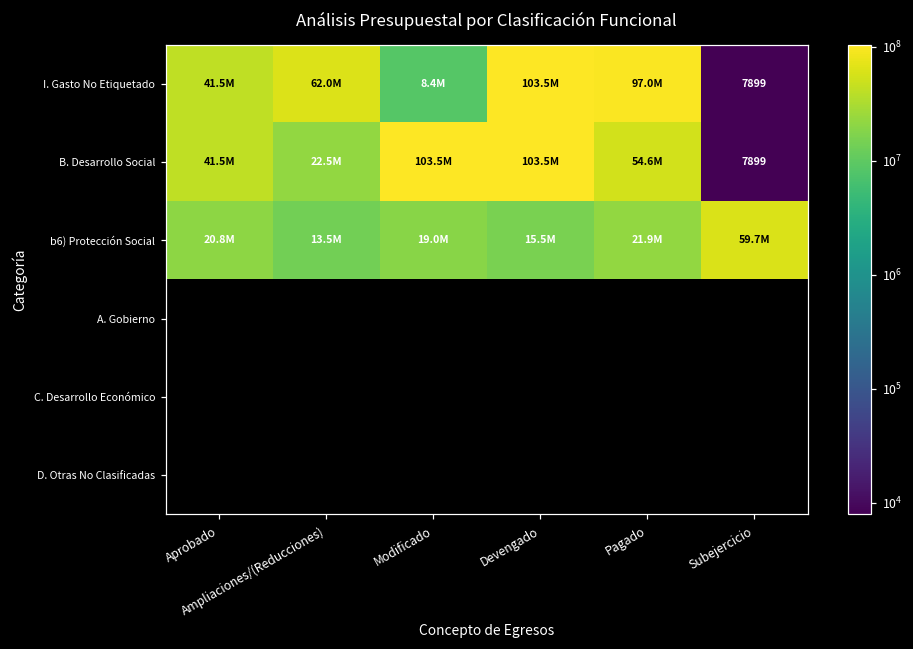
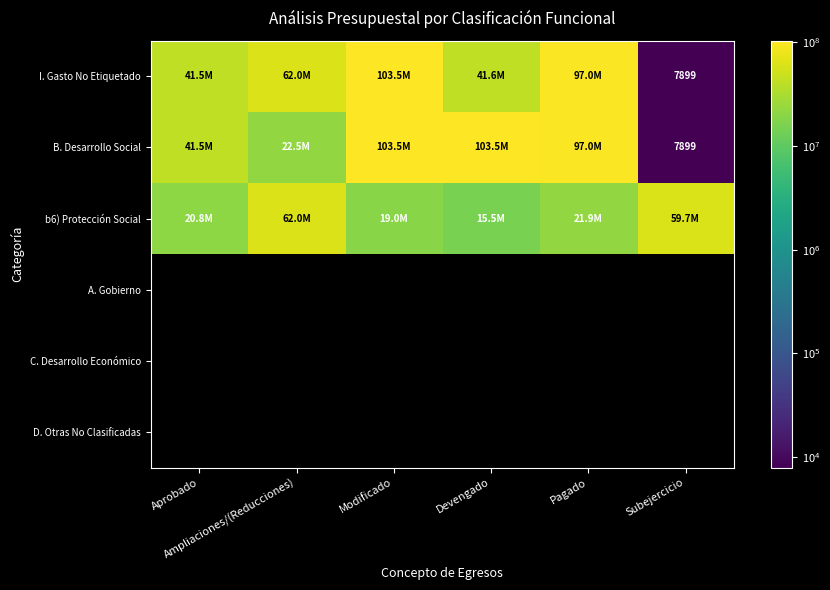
I. Gasto No Etiquetado, Modificado: 8.4M -> 103.5M
I. Gasto No Etiquetado, Devengado: 103.5M -> 41.6M
B. Desarrollo Social, Pagado: 54.6M -> 97.0M
b6) Protección Social, Ampliaciones/(Reducciones): 13.5M -> 62.0M
